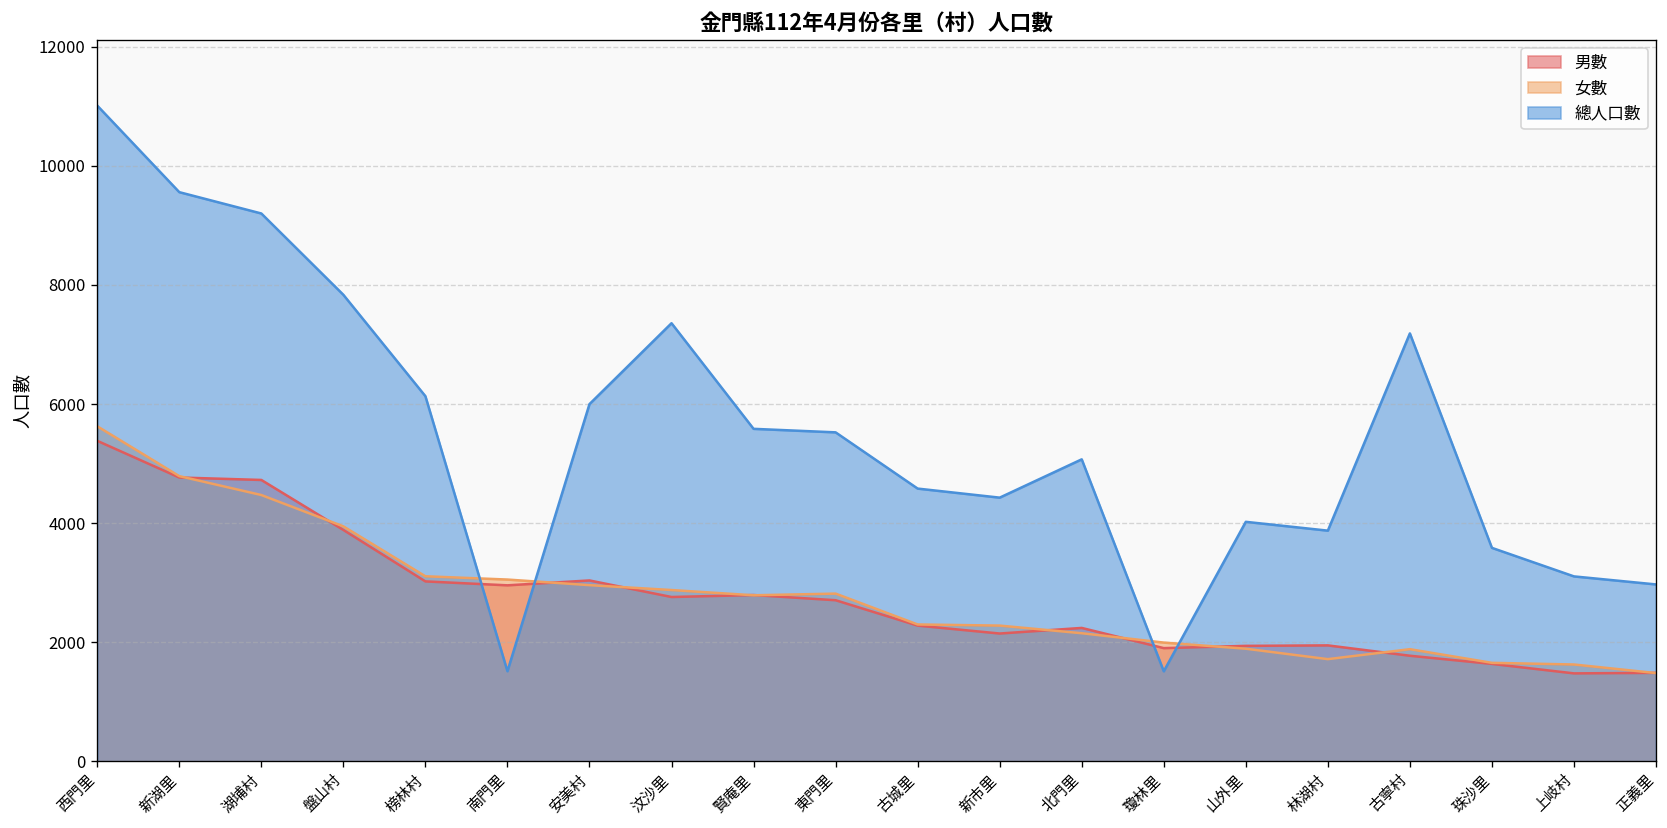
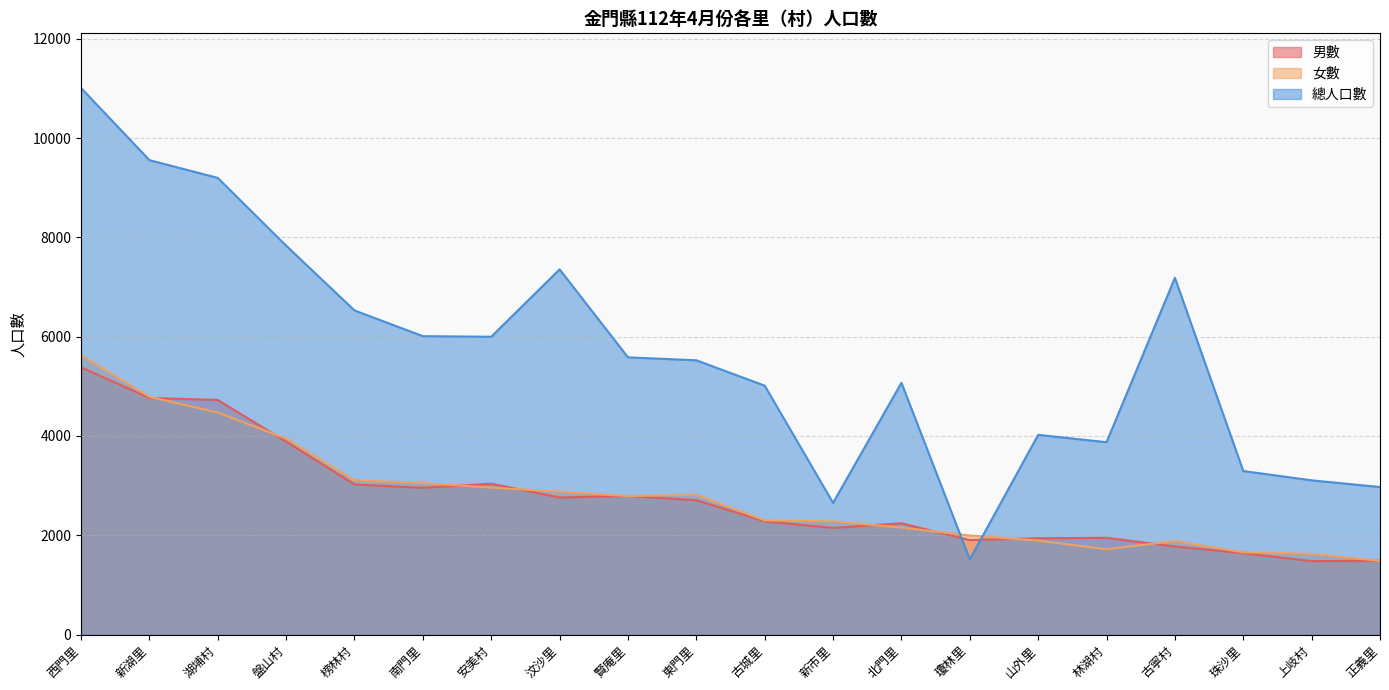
總人口數, 榜林村: 6100 -> 6500
總人口數, 南門里: 1500 -> 6000
總人口數, 古城里: 4600 -> 5000
總人口數, 新市里: 4400 -> 2700
總人口數, 珠沙里: 3600 -> 3300
